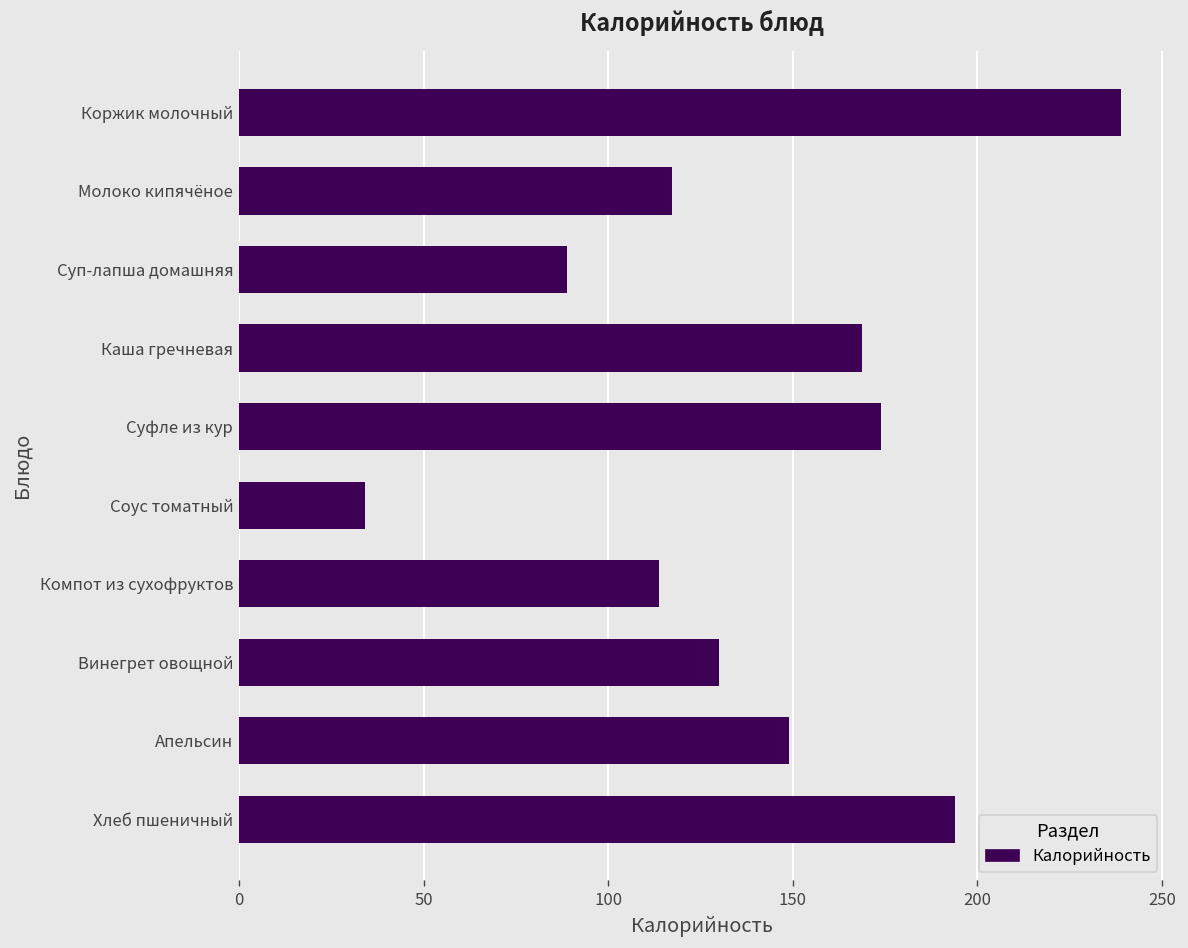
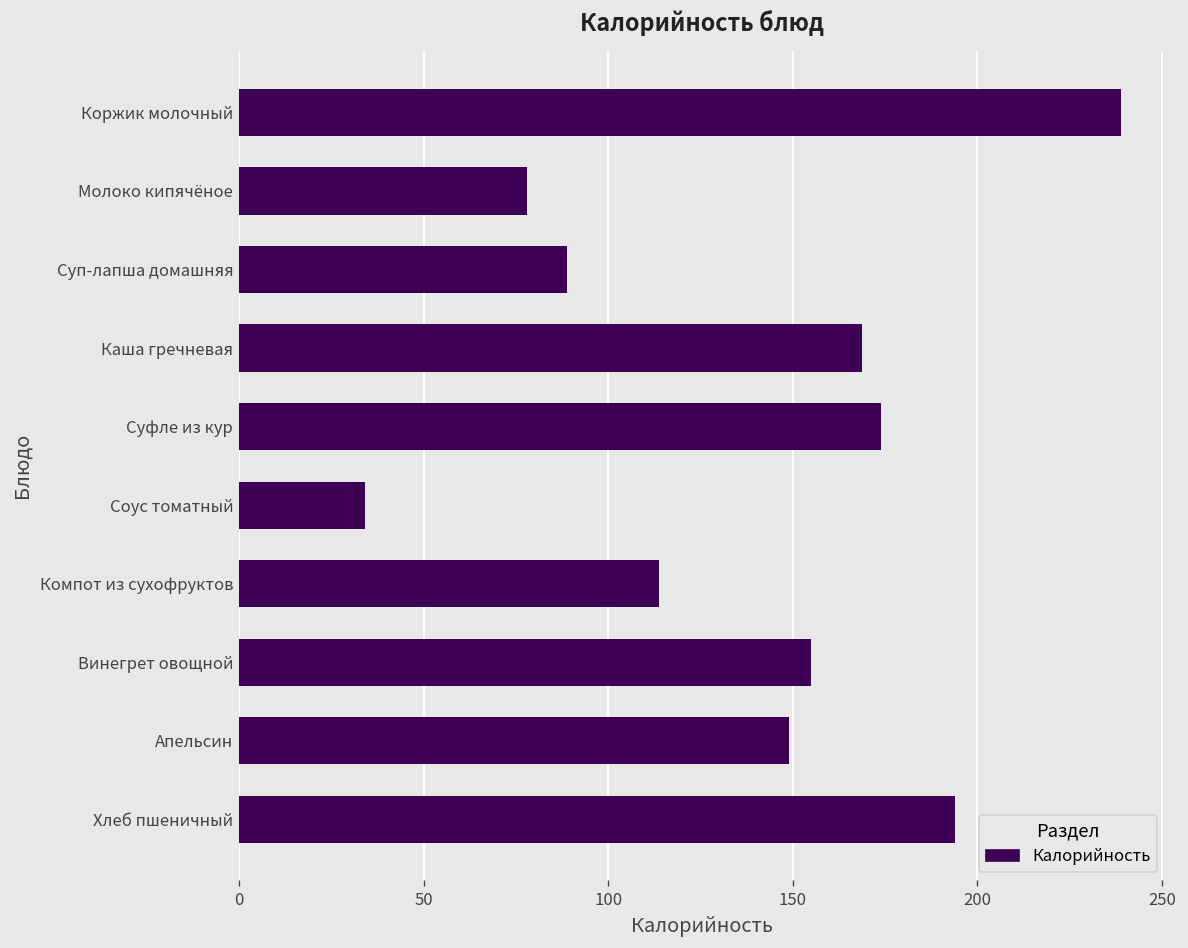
Молоко кипячёное: 117 -> 78
Винегрет овощной: 130 -> 155
